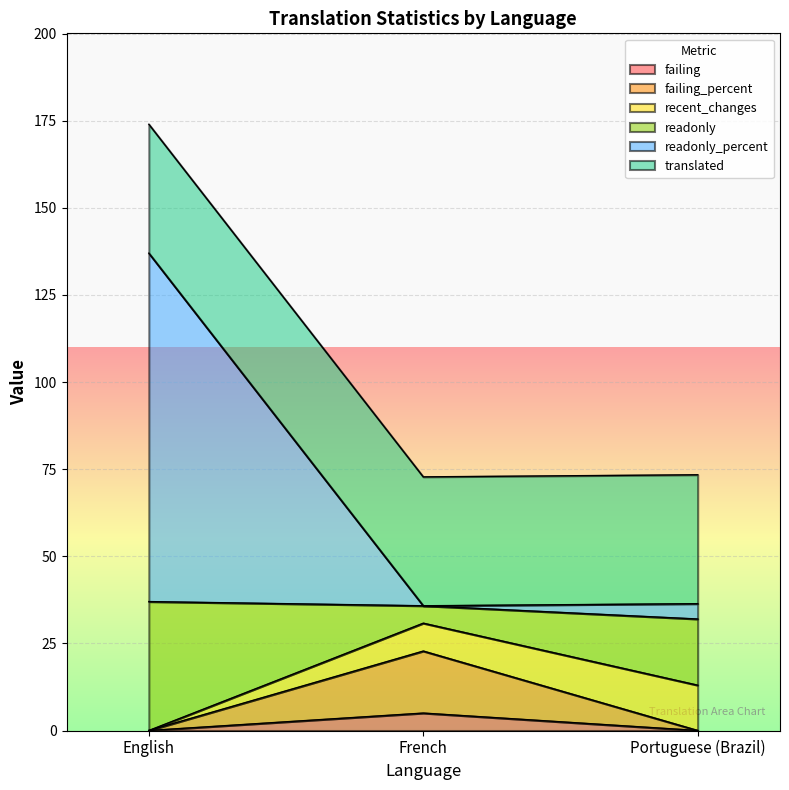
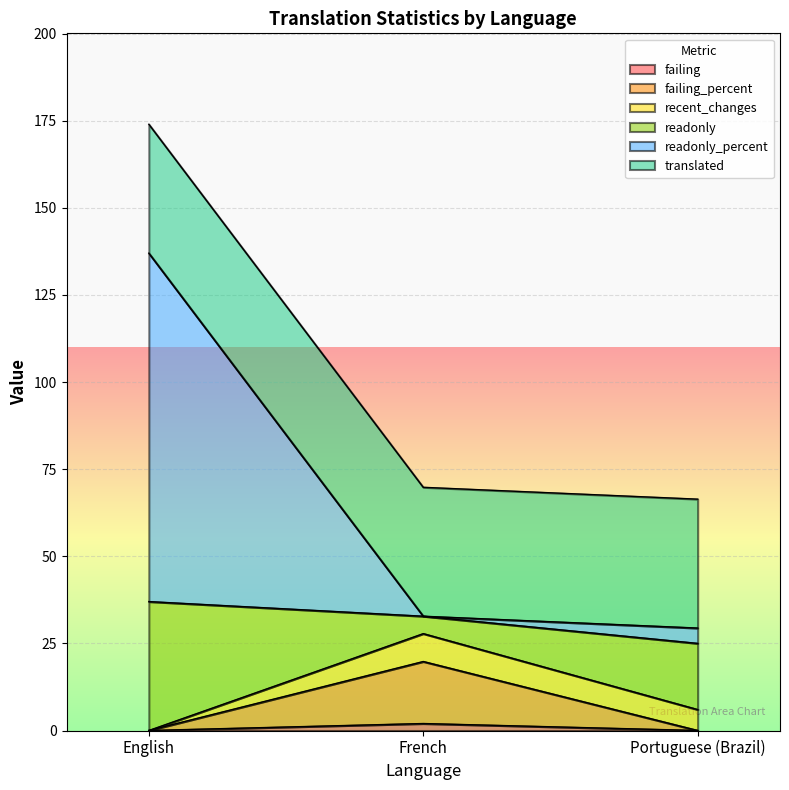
failing, French: 5 -> 2
recent_changes, Portuguese (Brazil): 13 -> 6
